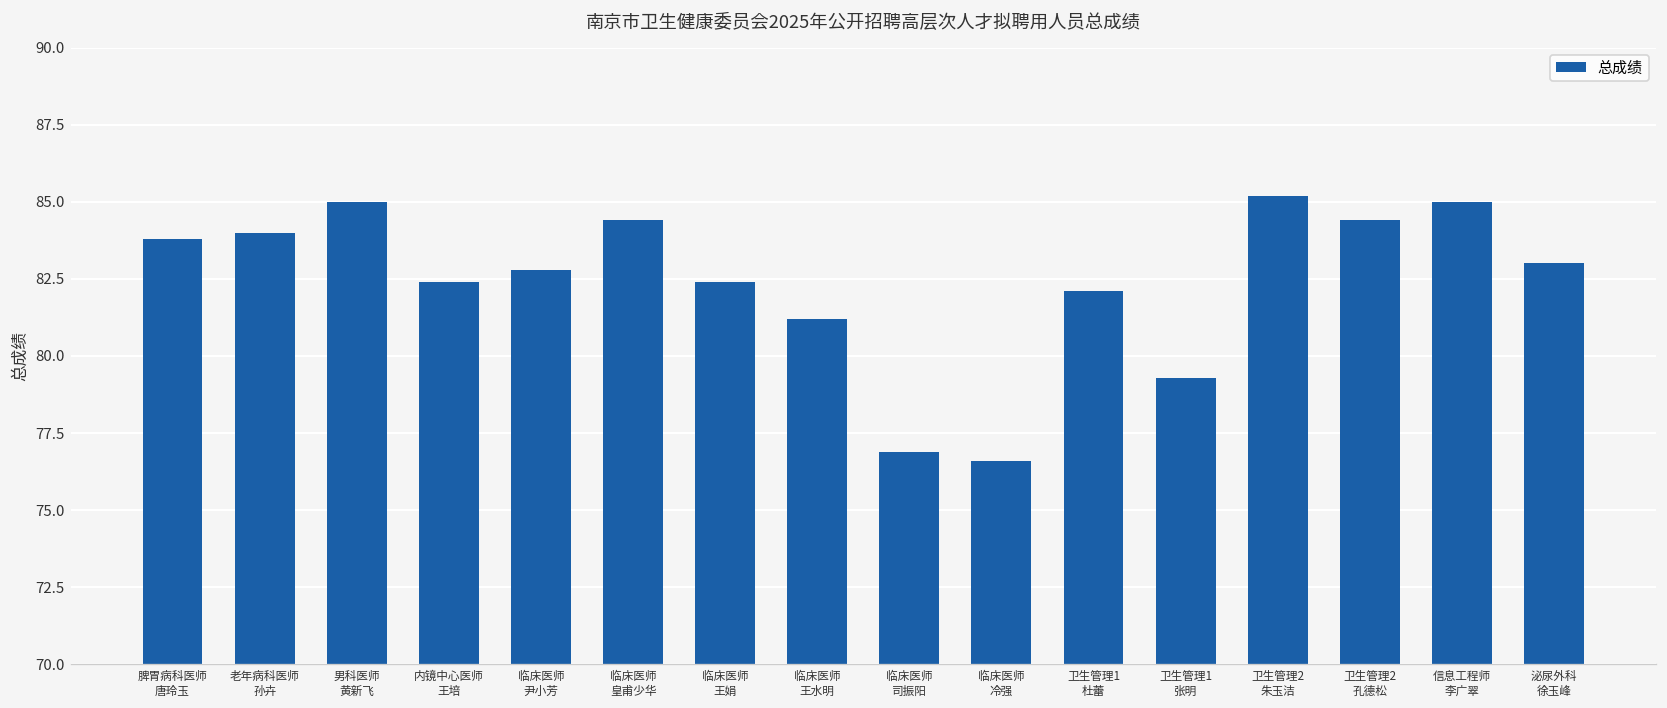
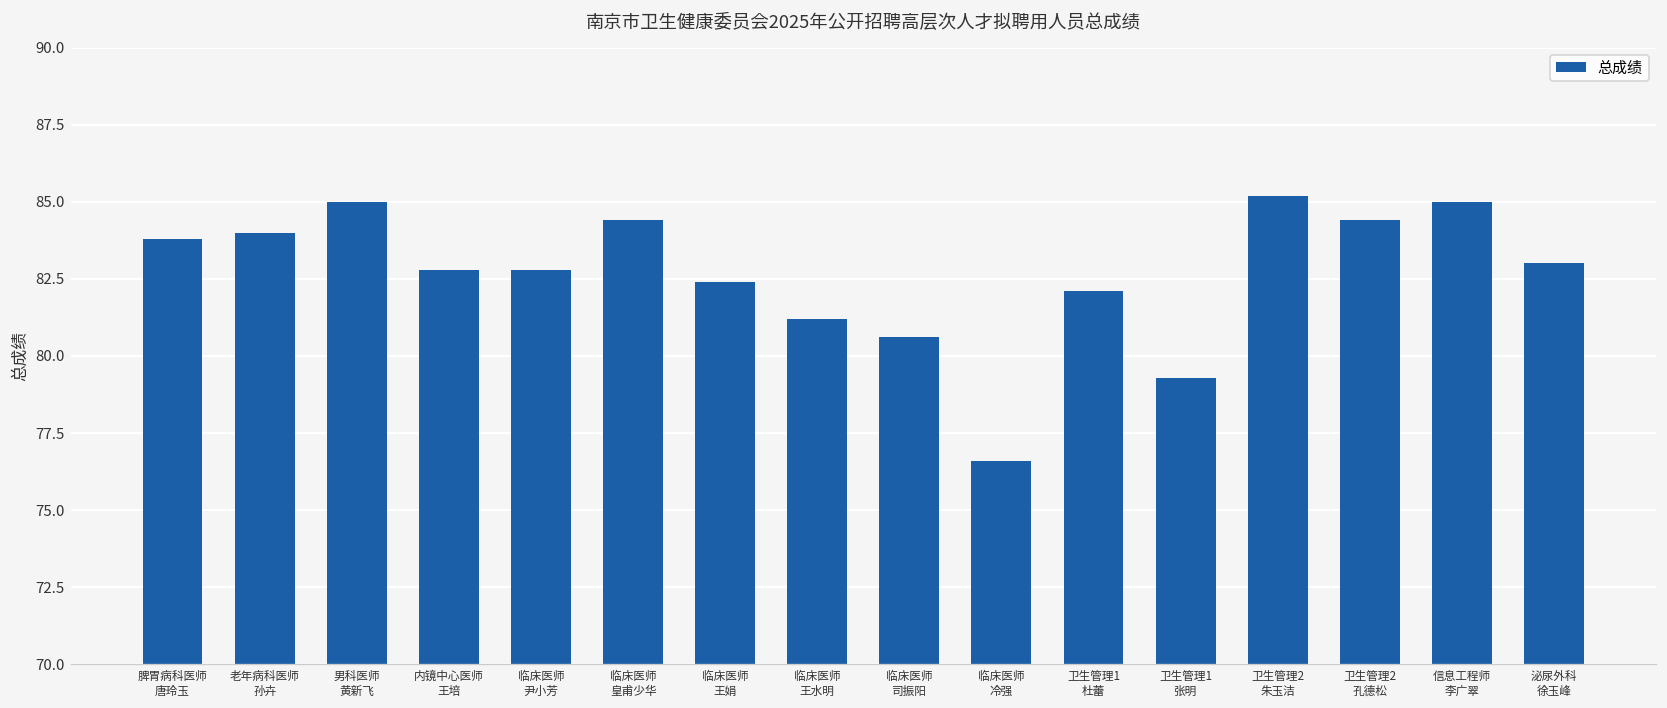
内镜中心医师 王培: 82.4 -> 82.8
临床医师 司振阳: 76.9 -> 80.6
